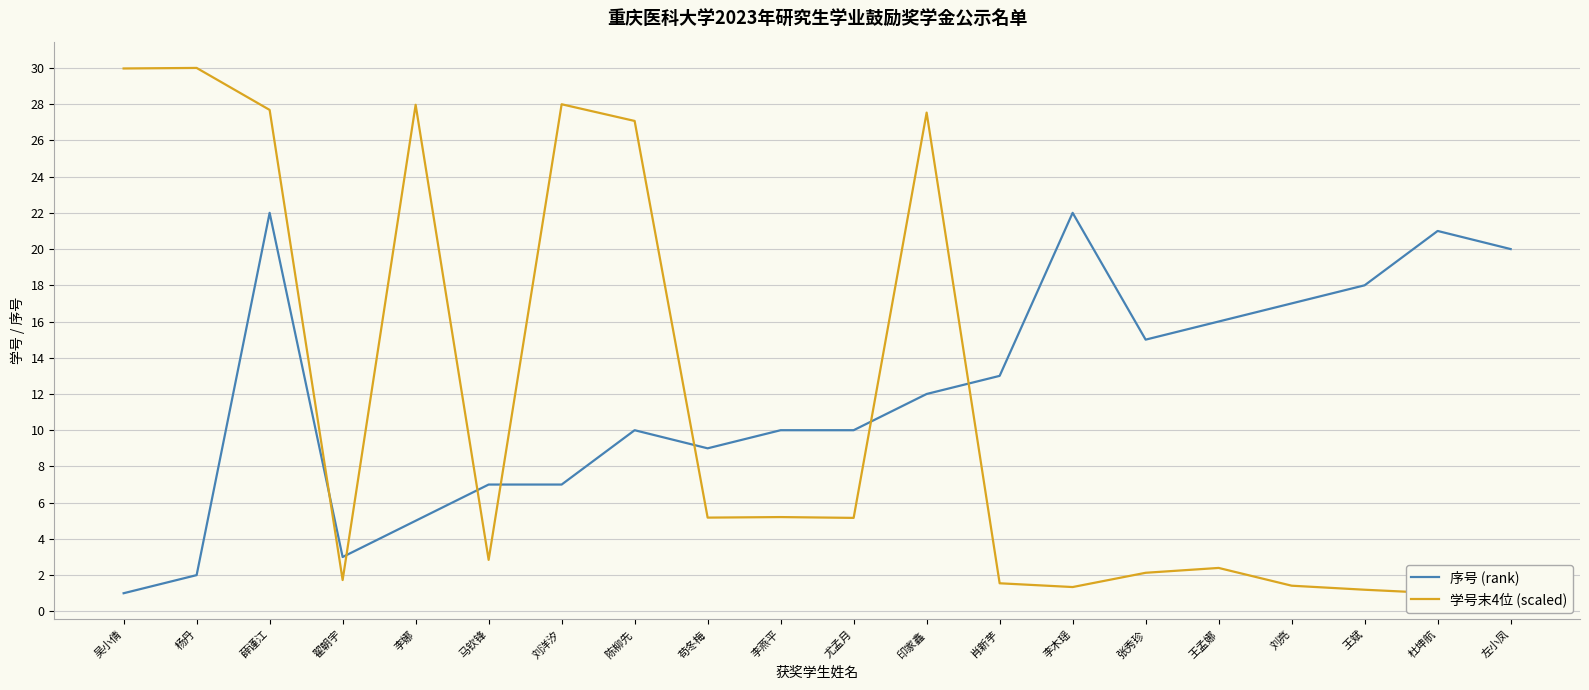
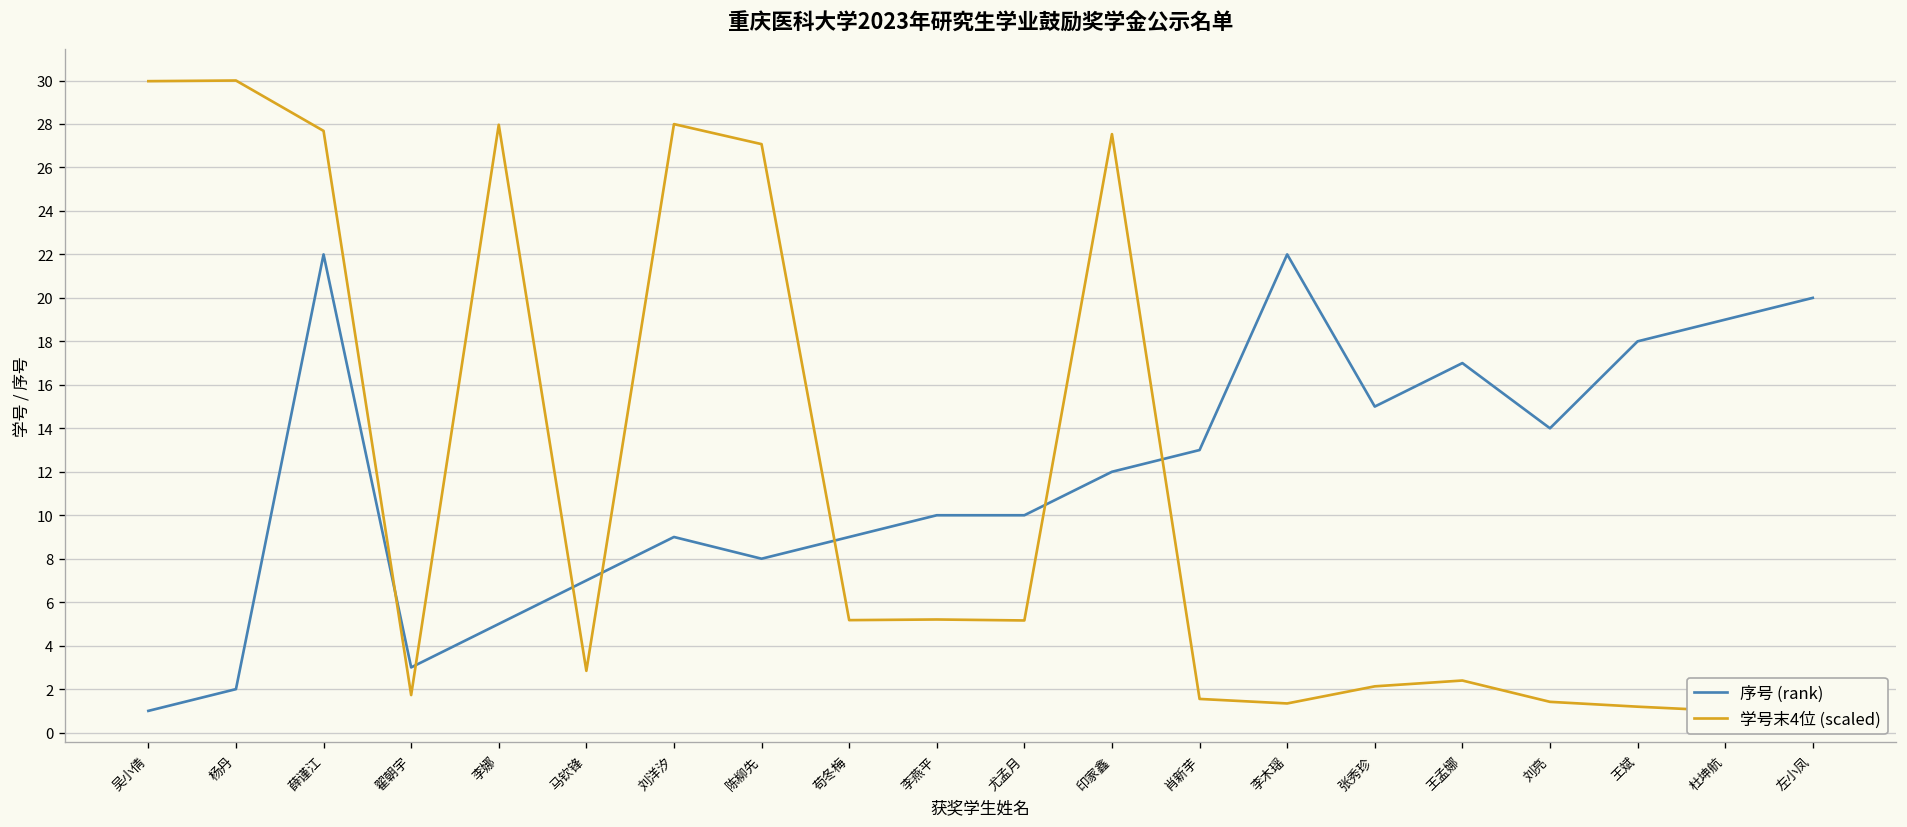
序号 (rank), 刘洋汐: 7 -> 9
序号 (rank), 陈柳先: 10 -> 8
序号 (rank), 王孟娜: 16 -> 17
序号 (rank), 刘亮: 17 -> 14
序号 (rank), 杜坤航: 21 -> 19
